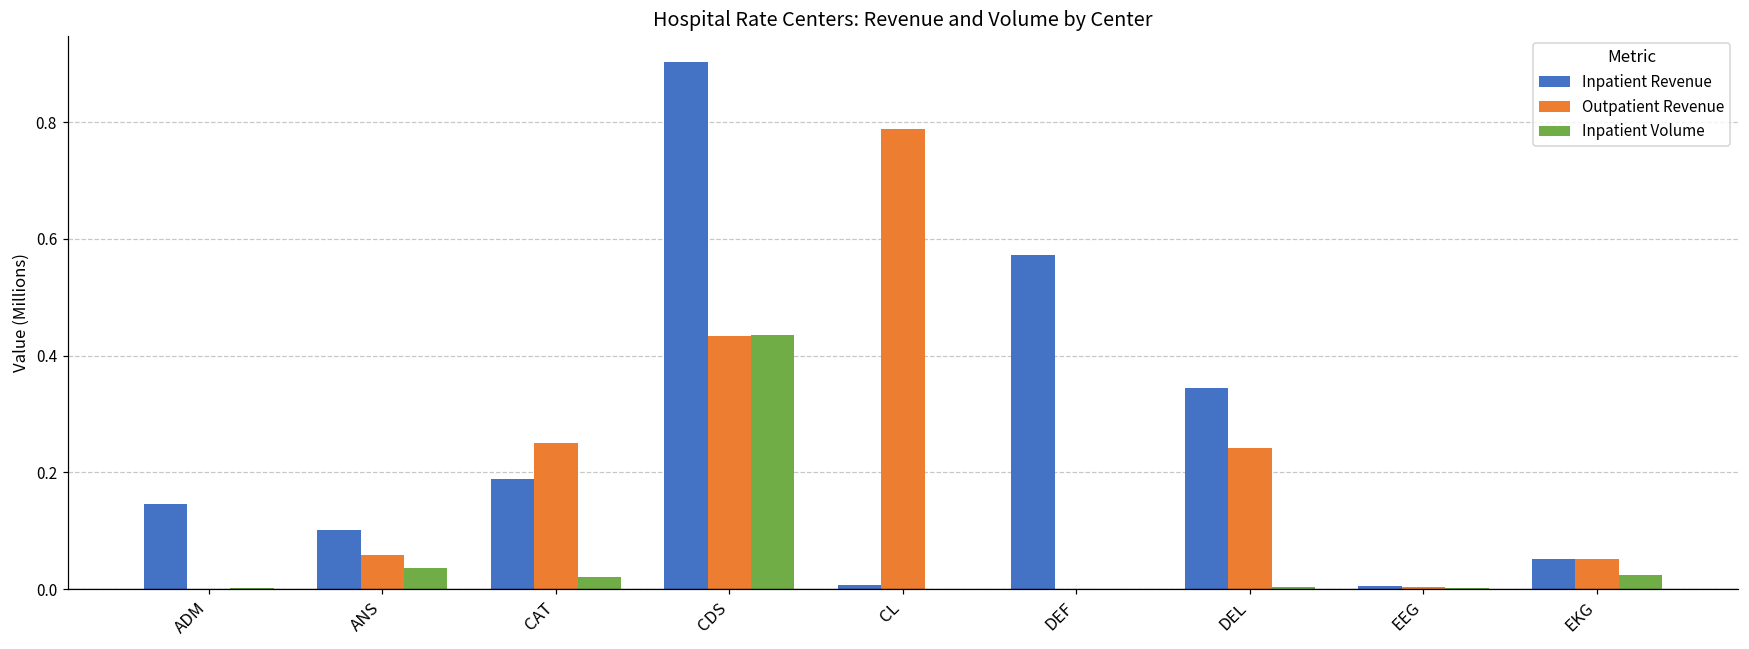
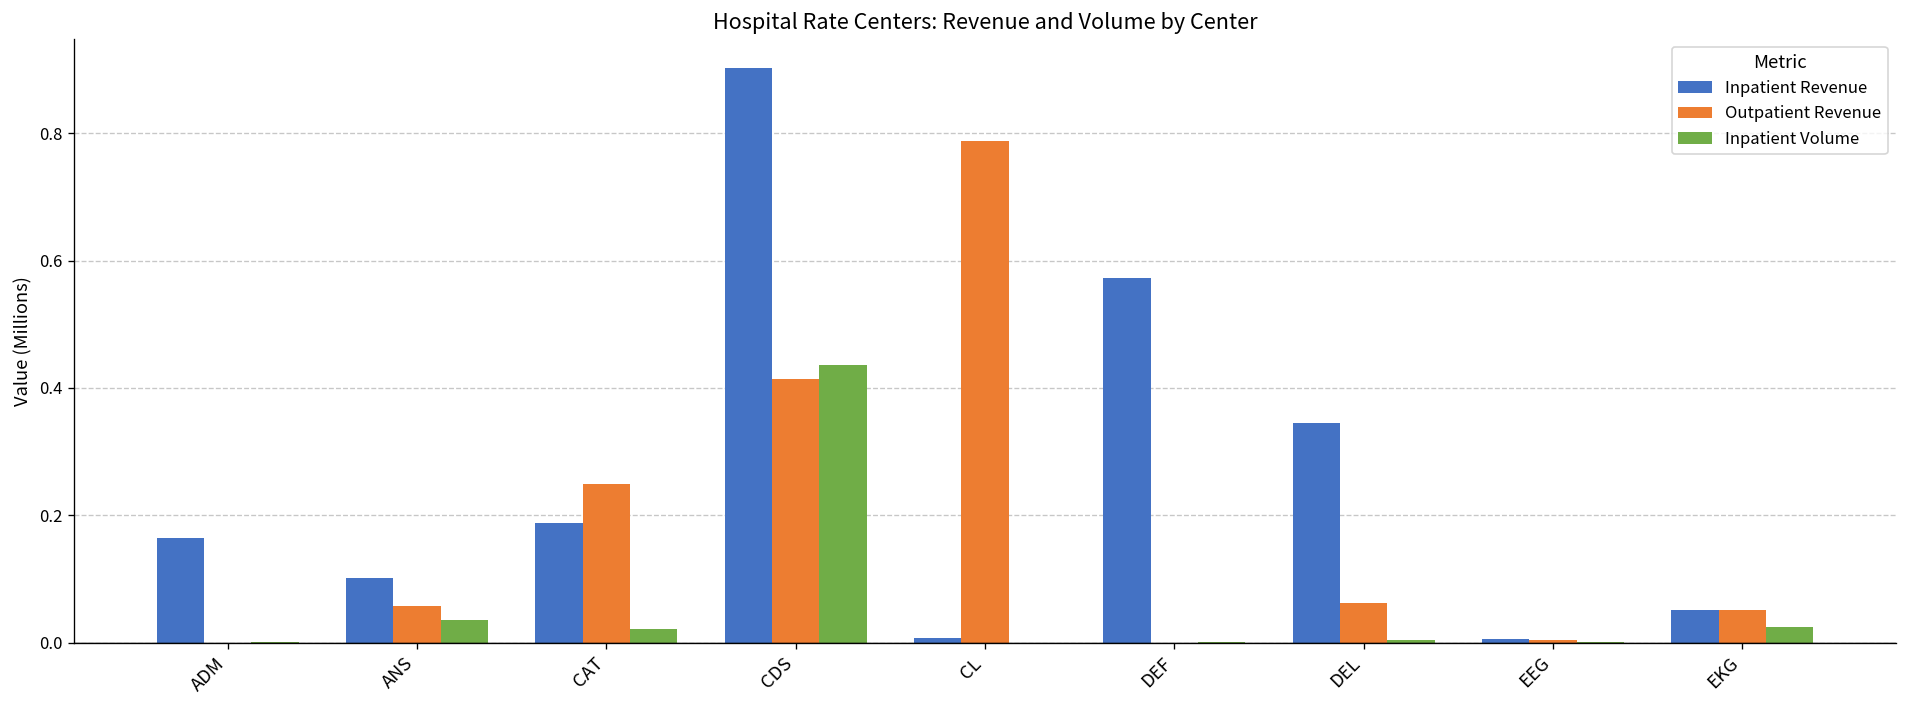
Inpatient Revenue, ADM: 0.15 -> 0.16
Outpatient Revenue, CDS: 0.43 -> 0.41
Outpatient Revenue, DEL: 0.24 -> 0.06
